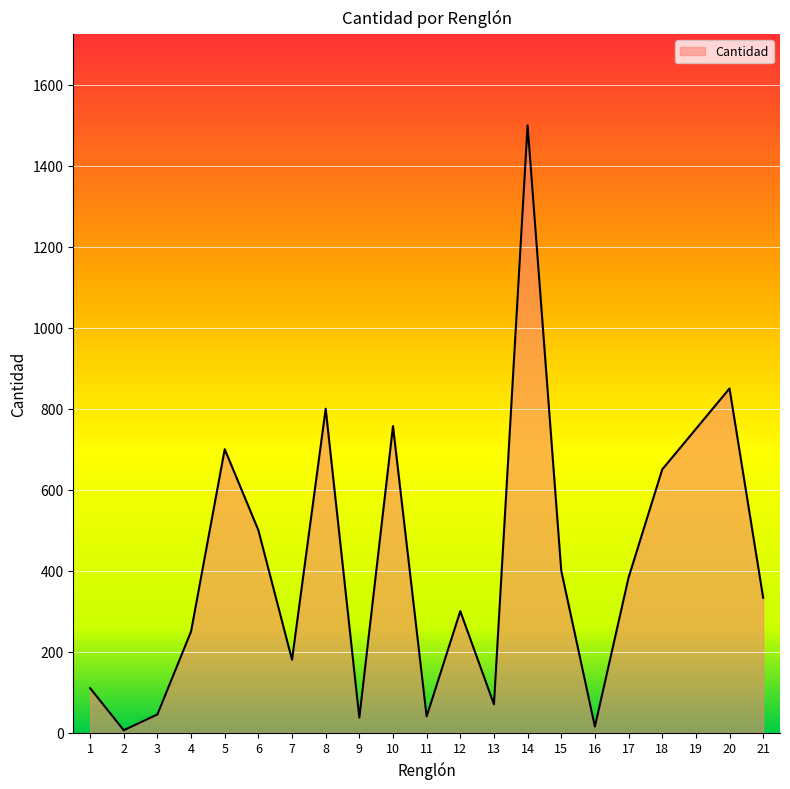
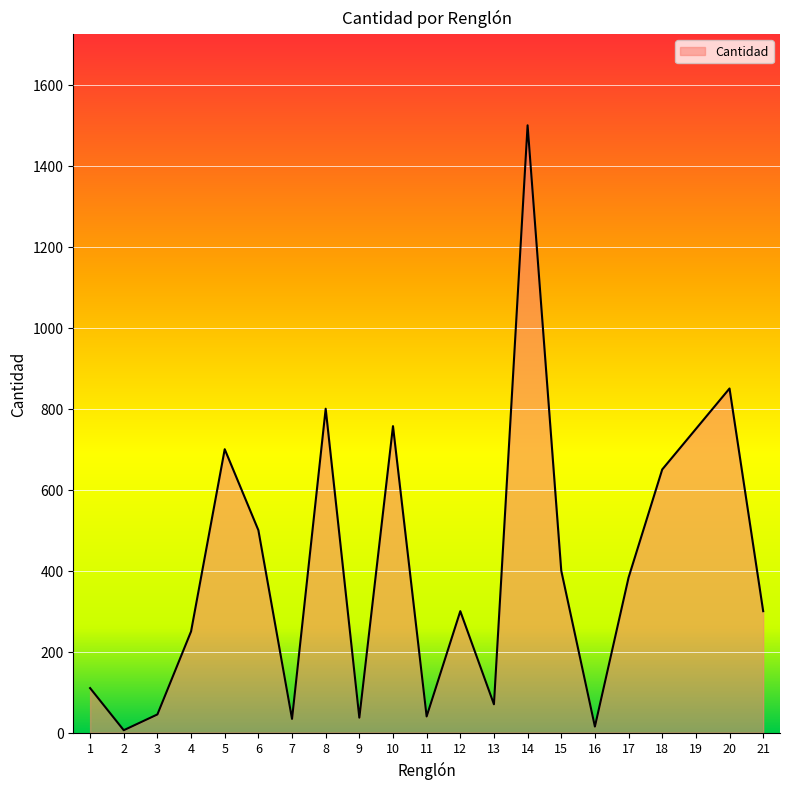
7: 180 -> 30
21: 330 -> 300
